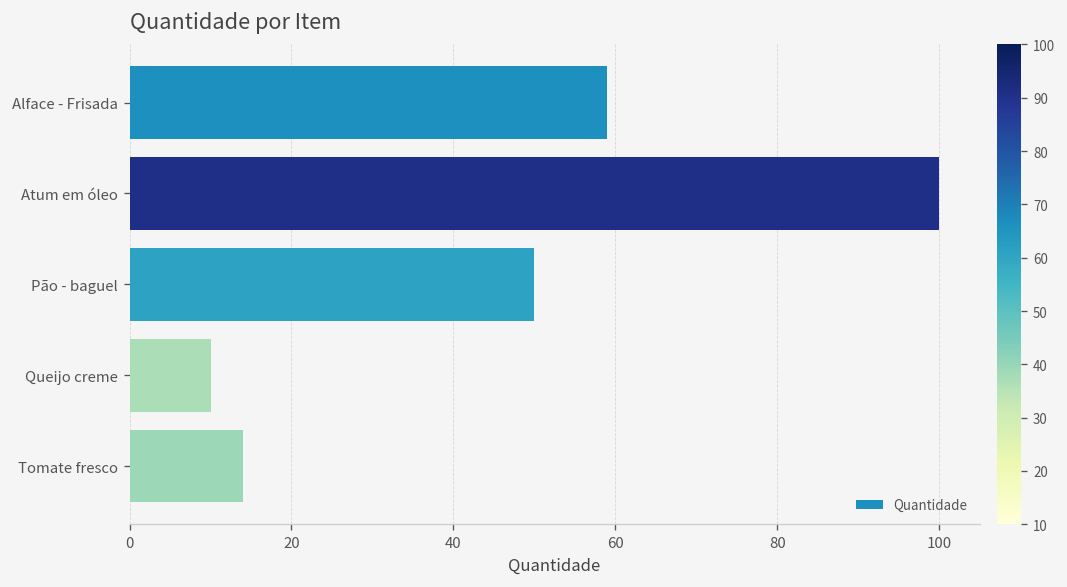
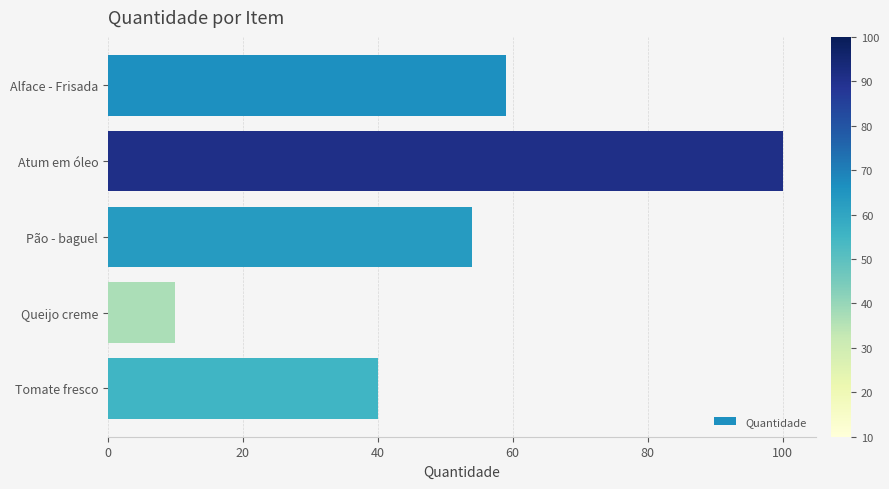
Pão - baguel: 50 -> 54
Tomate fresco: 14 -> 40
